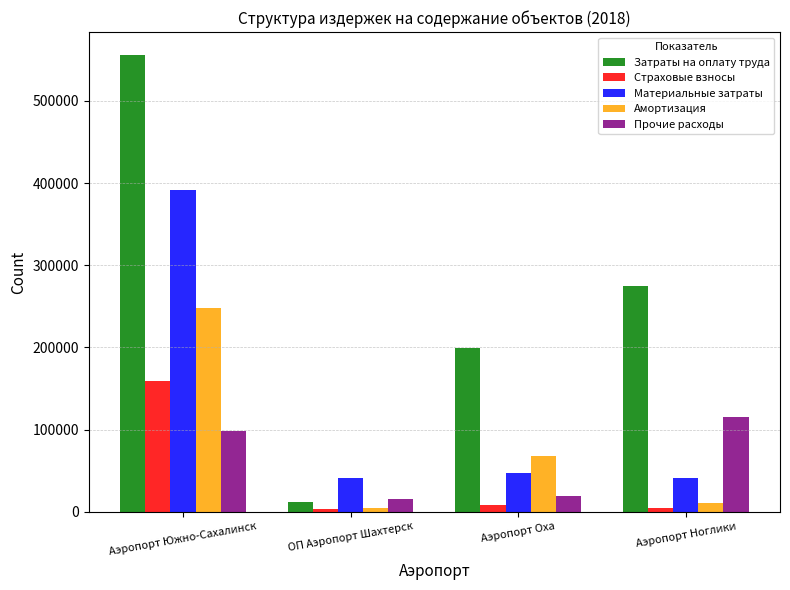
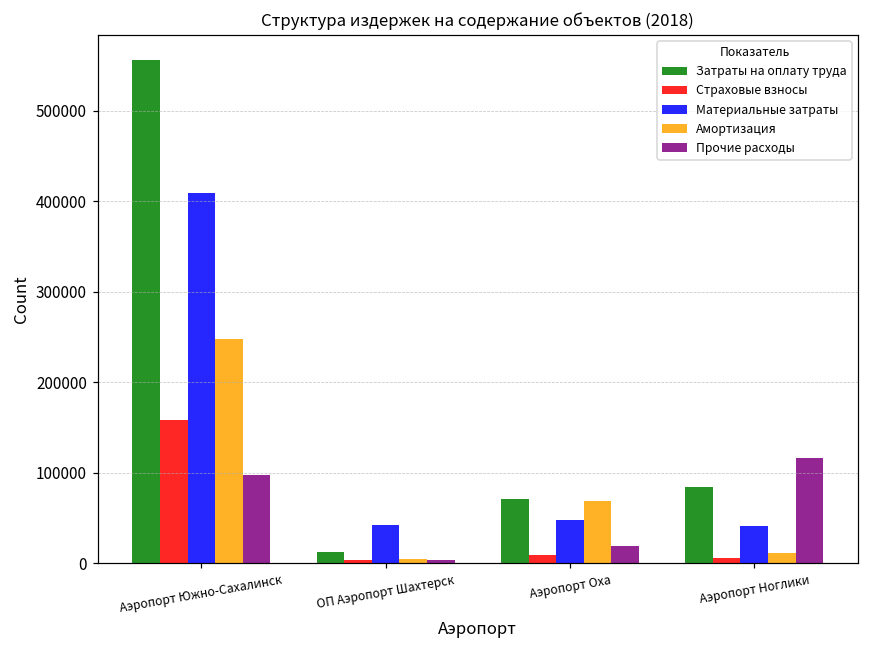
Материальные затраты, Аэропорт Южно-Сахалинск: 390000 -> 410000
Прочие расходы, ОП Аэропорт Шахтерск: 20000 -> 0
Затраты на оплату труда, Аэропорт Оха: 200000 -> 70000
Затраты на оплату труда, Аэропорт Ноглики: 270000 -> 80000
